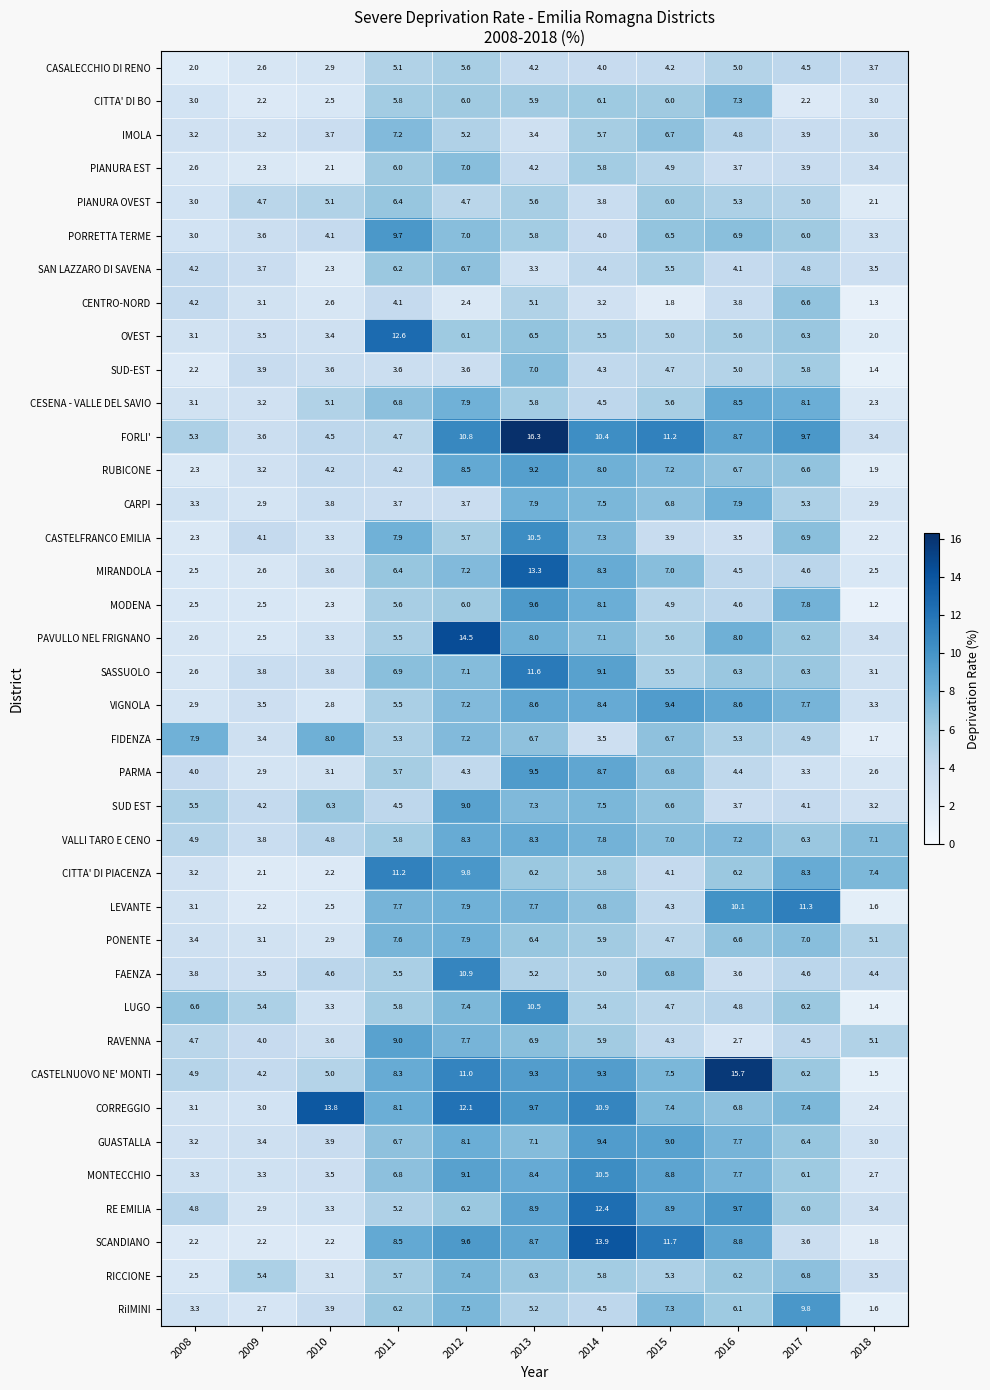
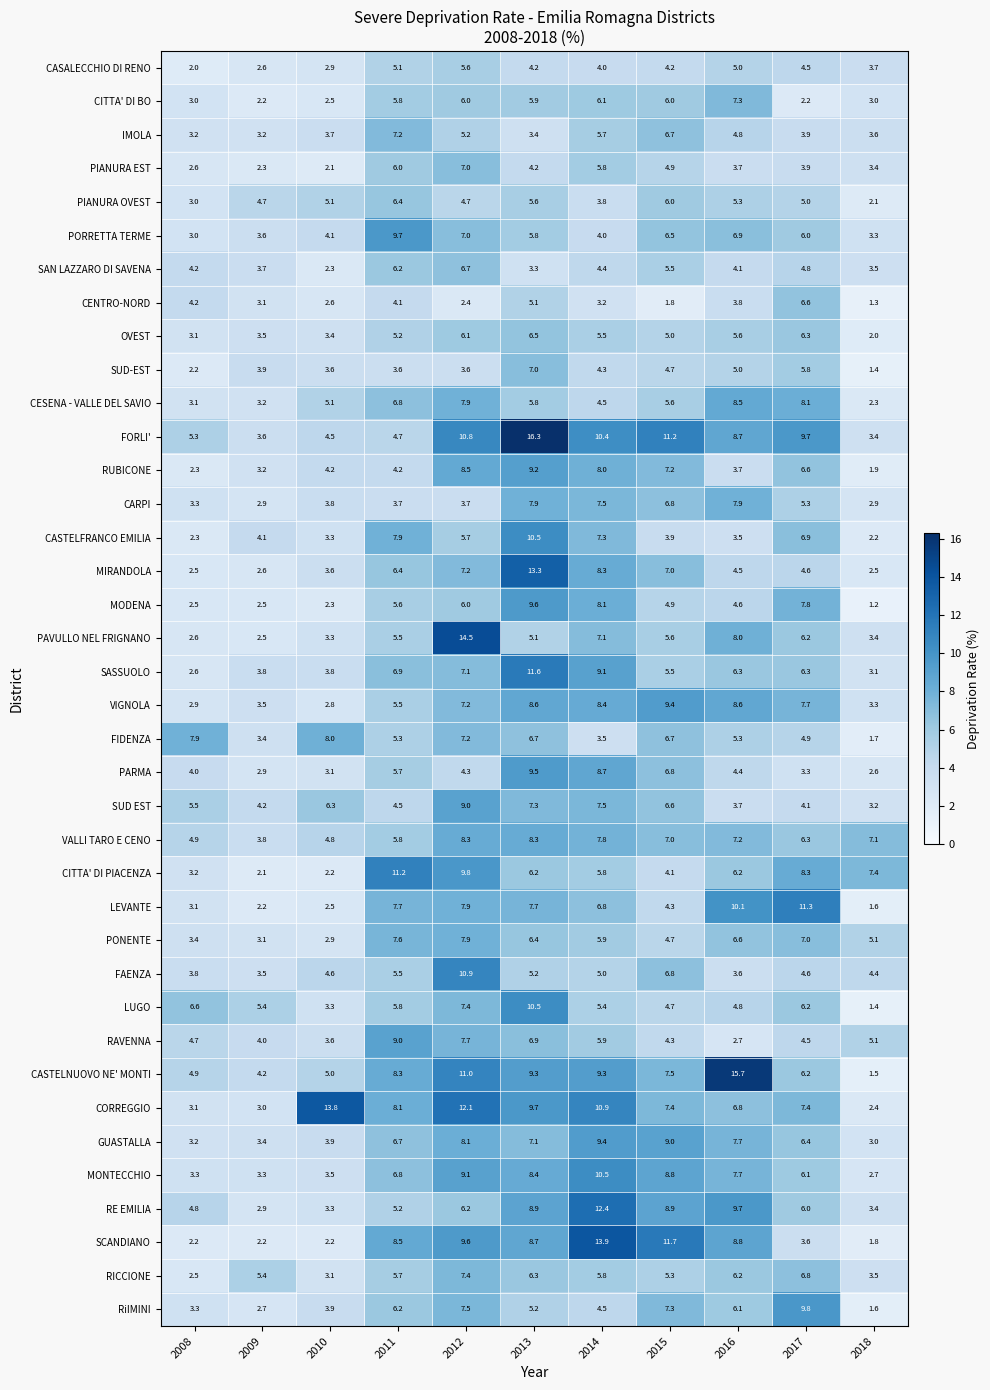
OVEST, 2011: 12.6 -> 5.2
RUBICONE, 2016: 6.7 -> 3.7
PAVULLO NEL FRIGNANO, 2013: 8.0 -> 5.1
